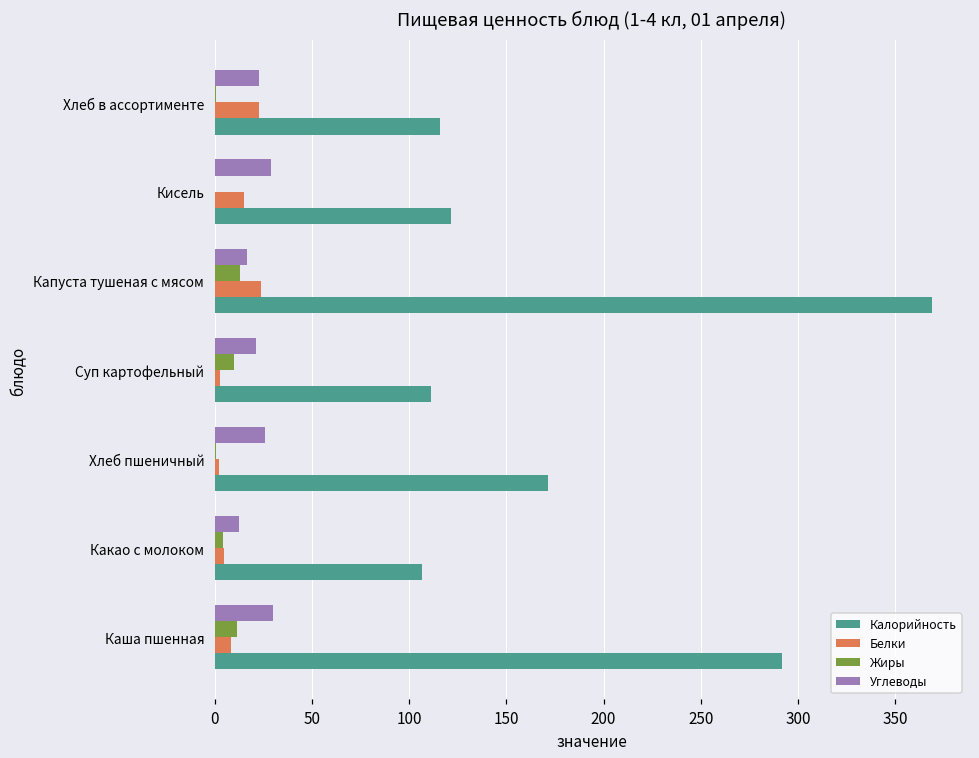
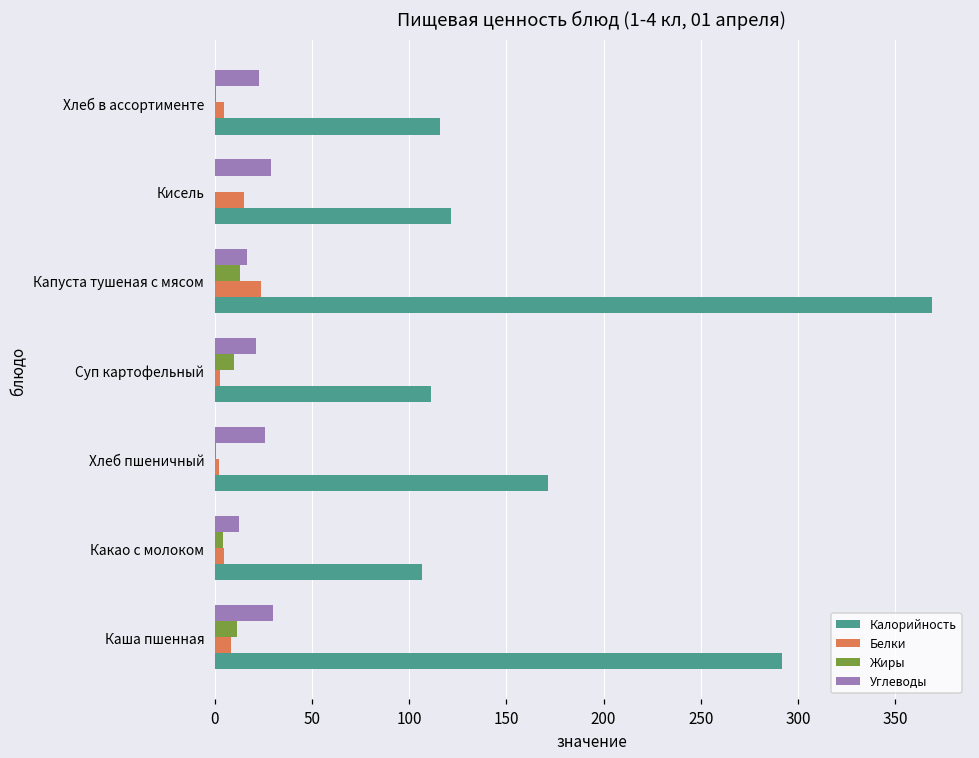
Белки, Хлеб в ассортименте: 23 -> 5
